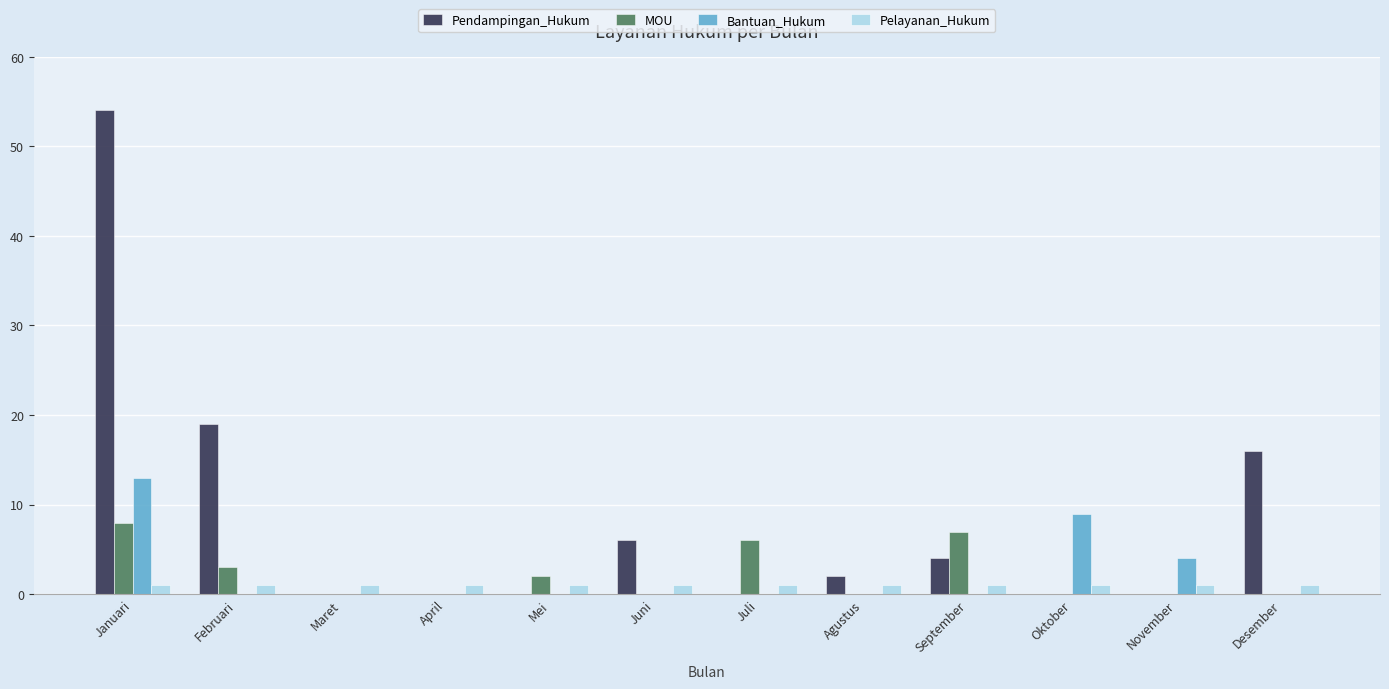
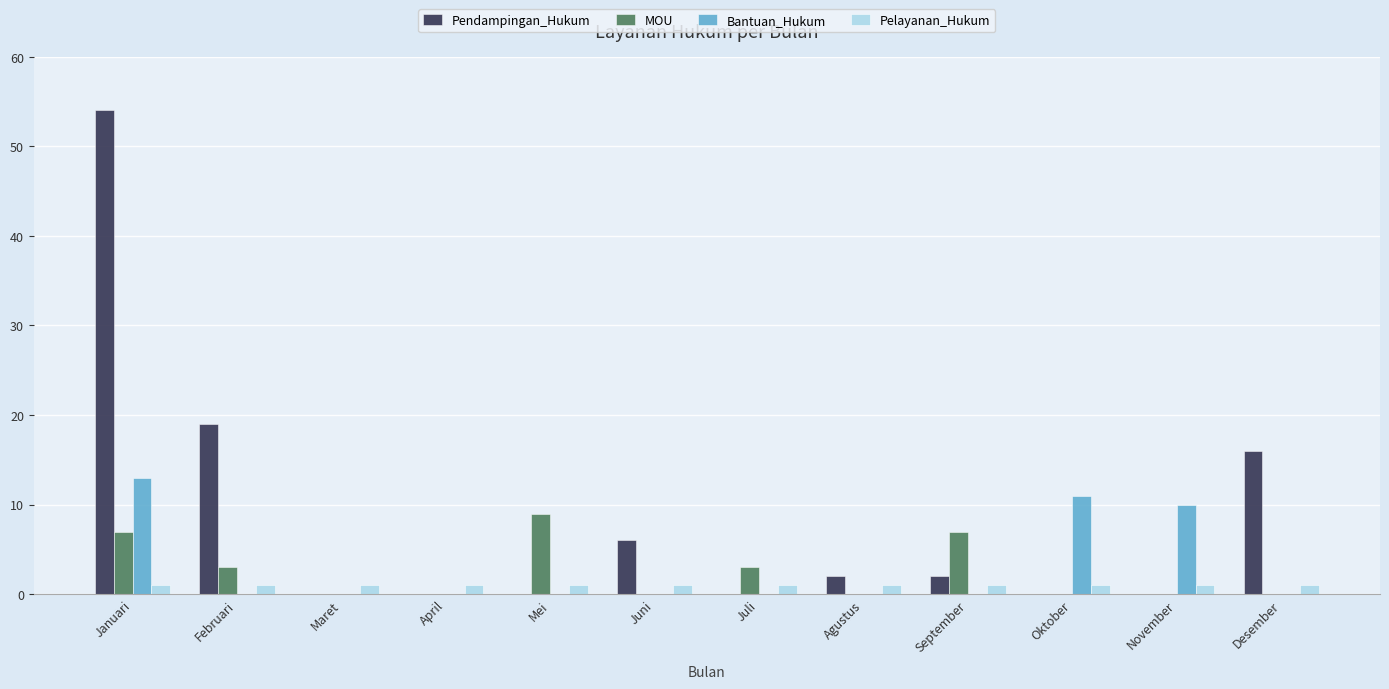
MOU, Januari: 8 -> 7
MOU, Mei: 2 -> 9
MOU, Juli: 6 -> 3
Pendampingan_Hukum, September: 4 -> 2
Bantuan_Hukum, Oktober: 9 -> 11
Bantuan_Hukum, November: 4 -> 10
